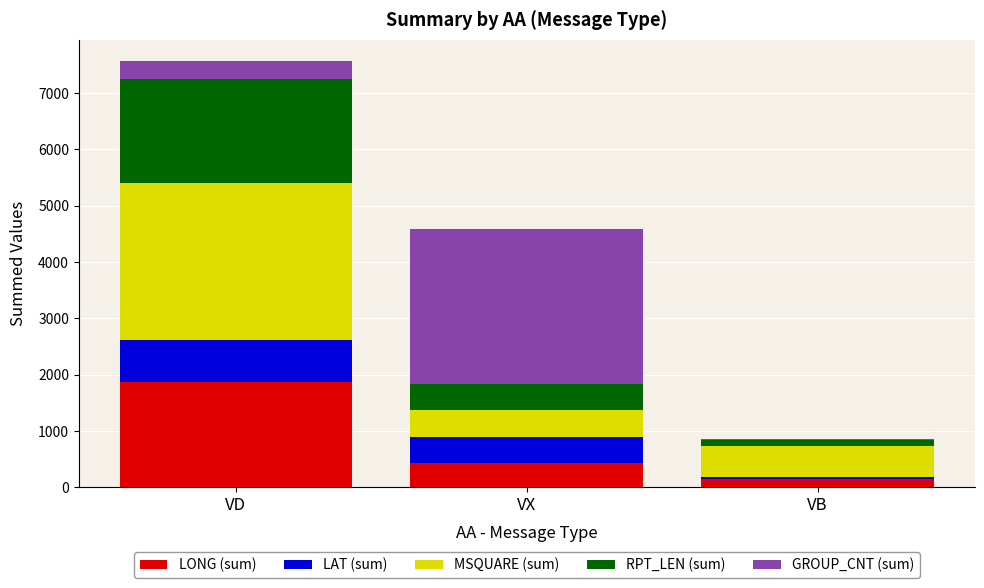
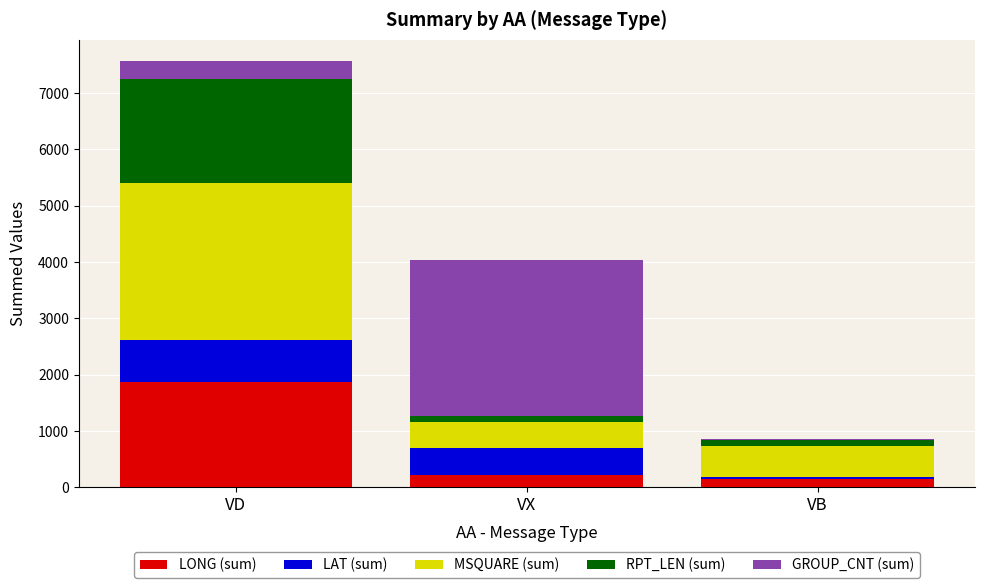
LONG (sum), VX: 400 -> 200
RPT_LEN (sum), VX: 500 -> 100
